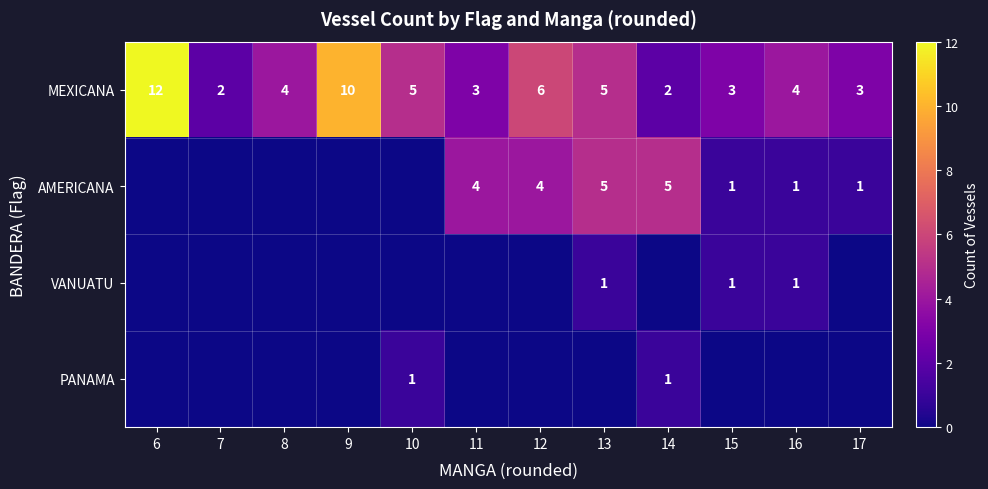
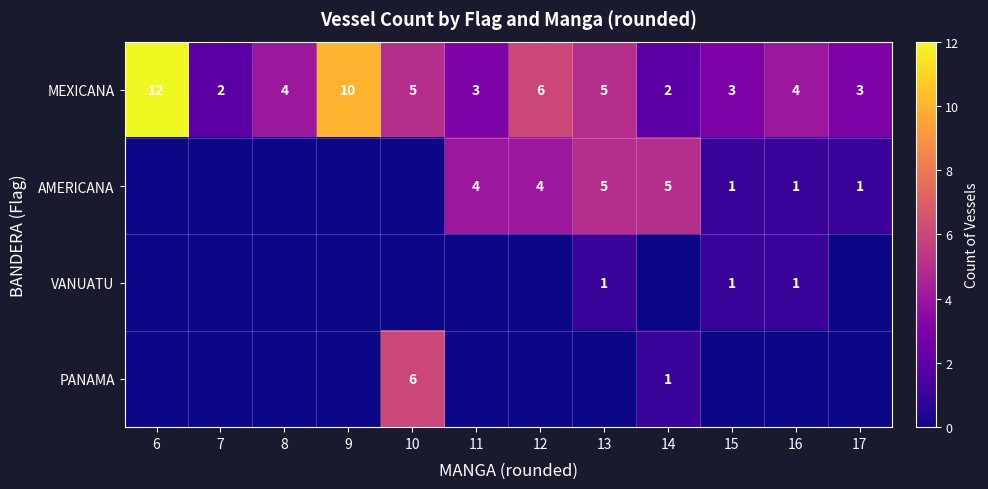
PANAMA, 10: 1 -> 6
